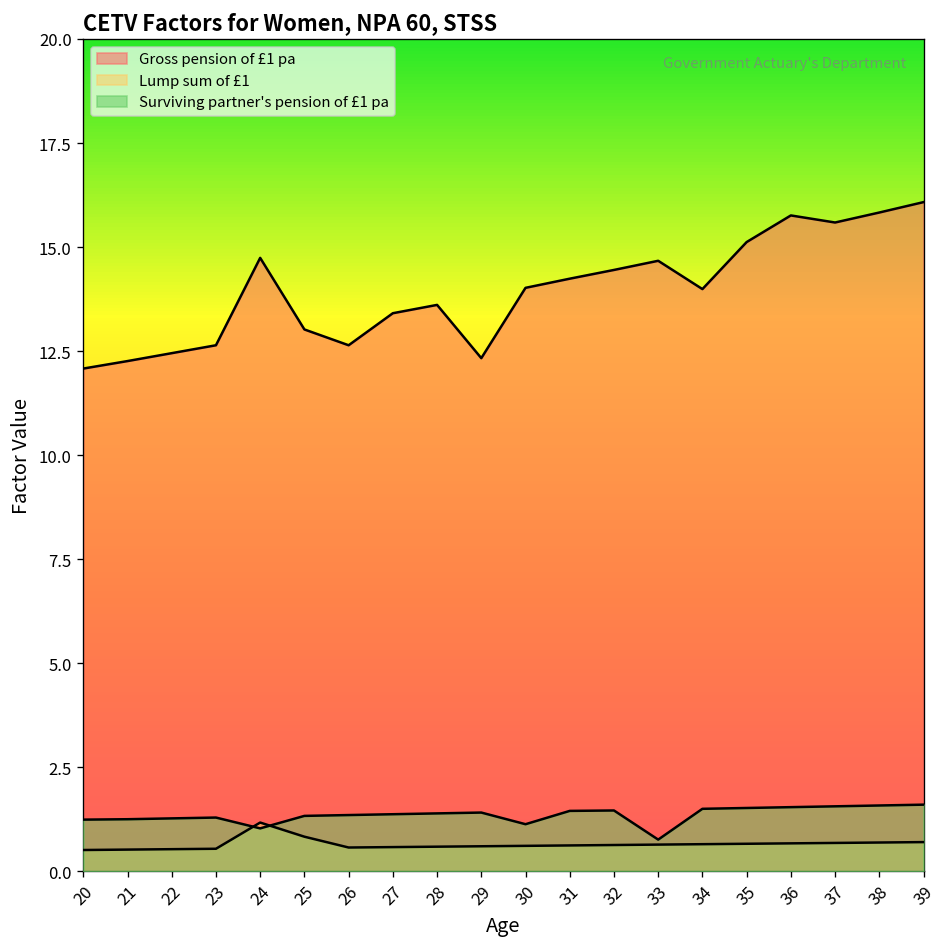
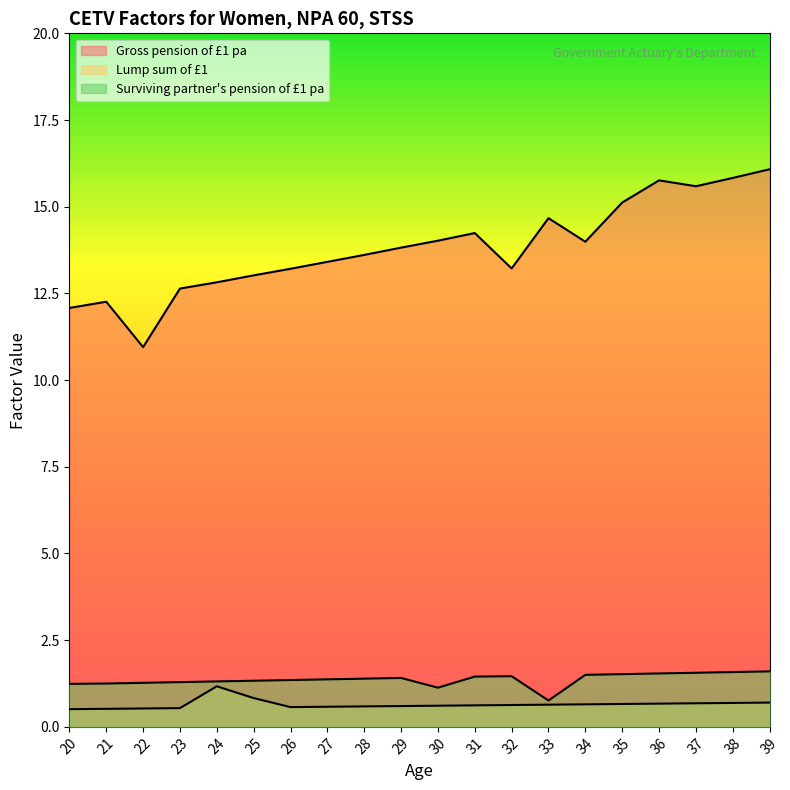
Gross pension of £1 pa, 22: 12.5 -> 11.0
Gross pension of £1 pa, 24: 14.7 -> 12.8
Surviving partner's pension of £1 pa, 24: 1.0 -> 1.3
Gross pension of £1 pa, 26: 12.6 -> 13.2
Gross pension of £1 pa, 29: 12.3 -> 13.8
Gross pension of £1 pa, 32: 14.5 -> 13.2
